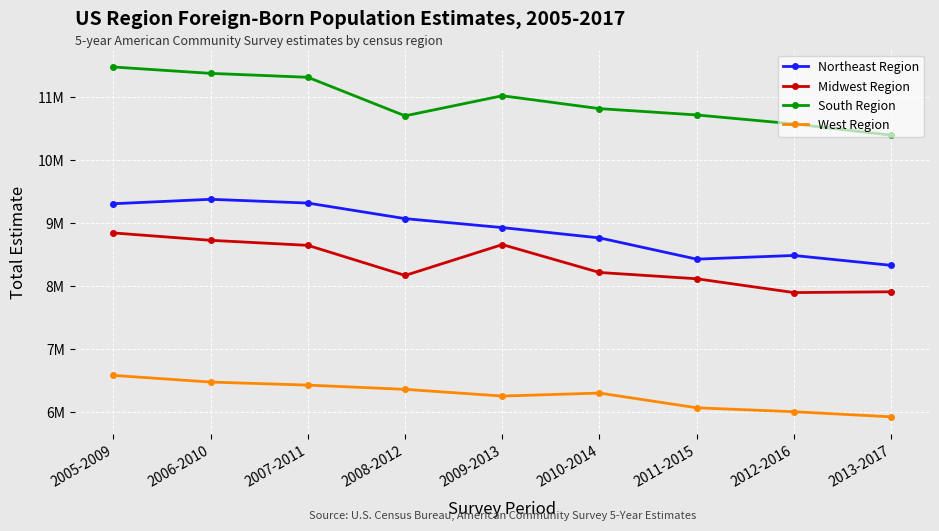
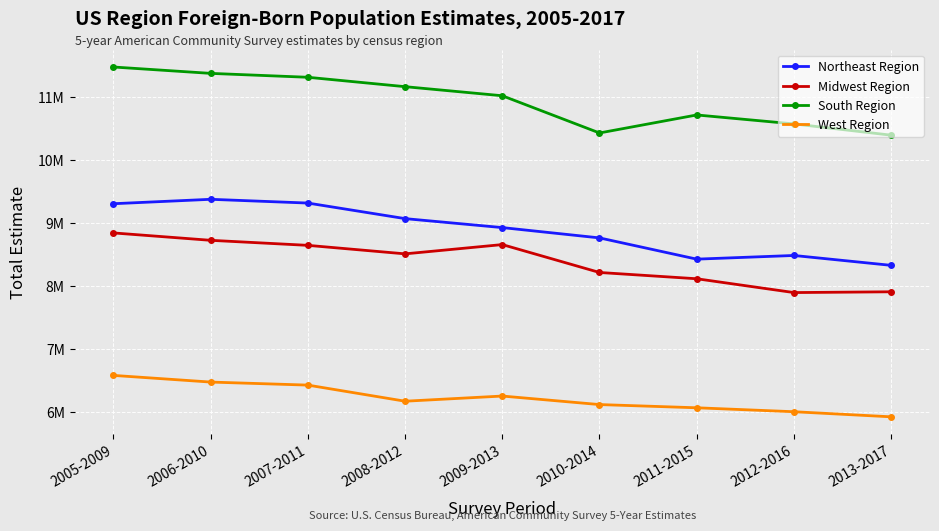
Midwest Region, 2008-2012: 8200000 -> 8500000
South Region, 2008-2012: 10700000 -> 11200000
West Region, 2008-2012: 6400000 -> 6200000
South Region, 2010-2014: 10800000 -> 10400000
West Region, 2010-2014: 6300000 -> 6100000
